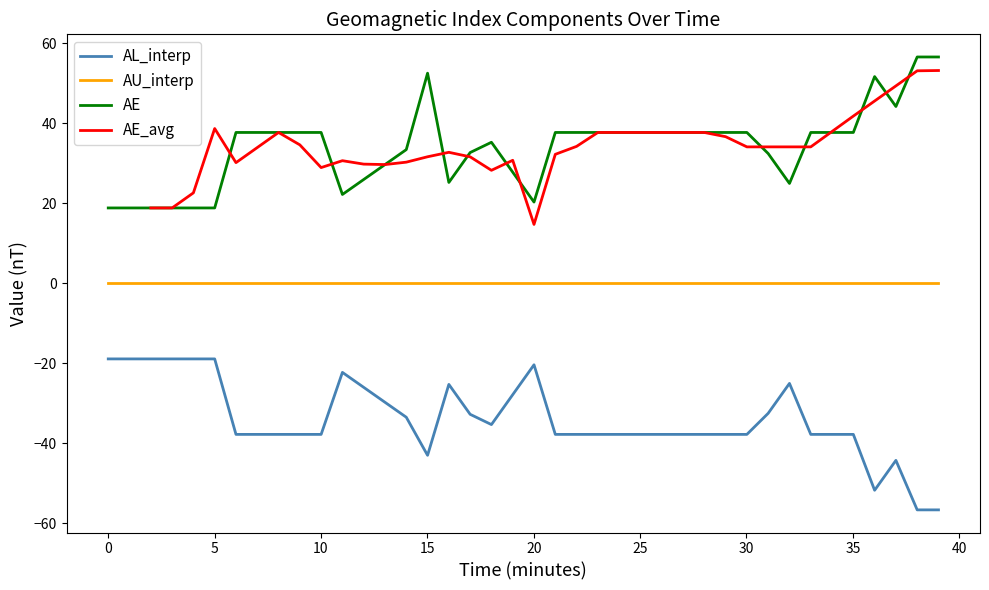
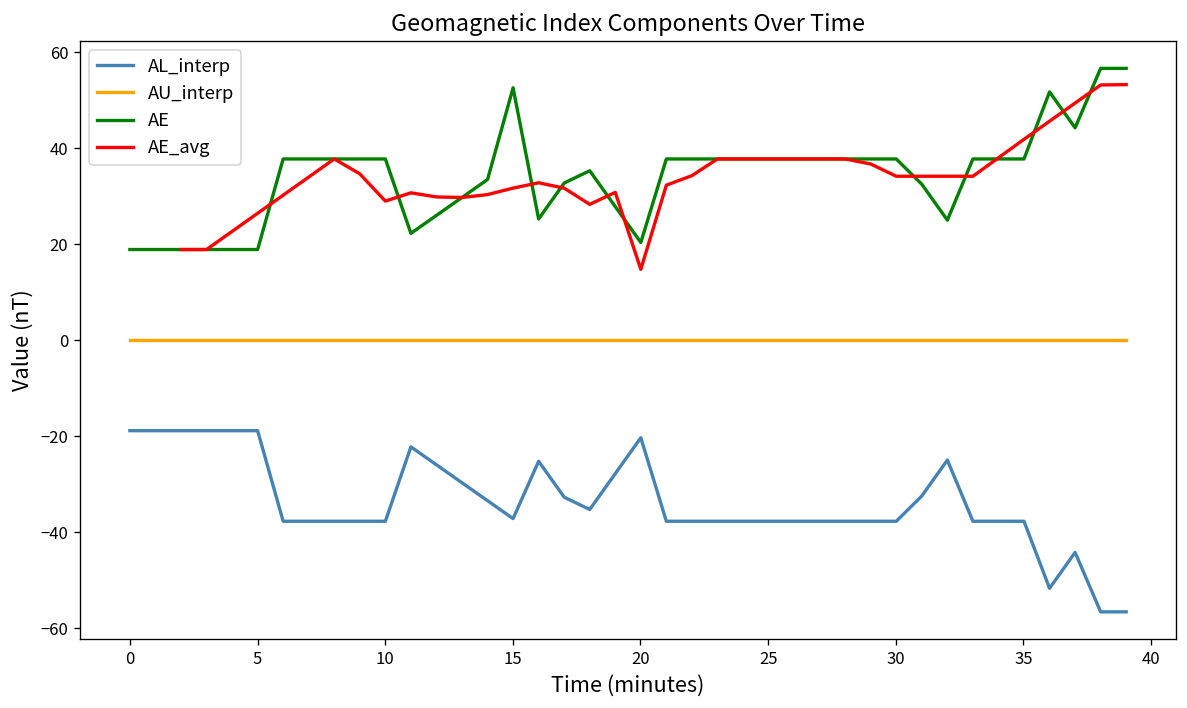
AE_avg, 5: 39 -> 26
AL_interp, 15: -43 -> -37
